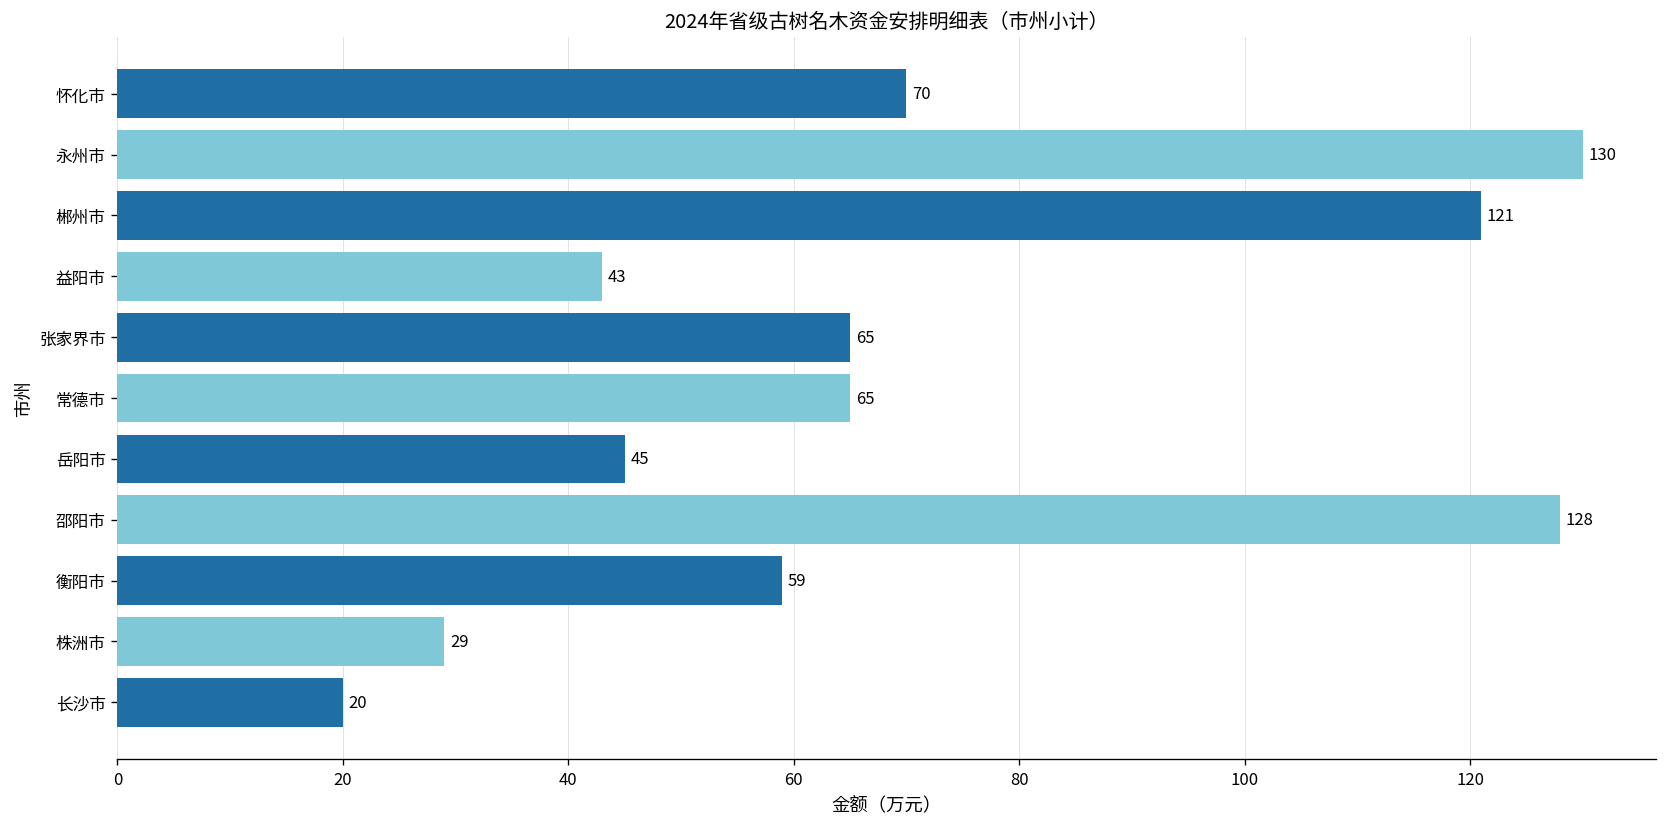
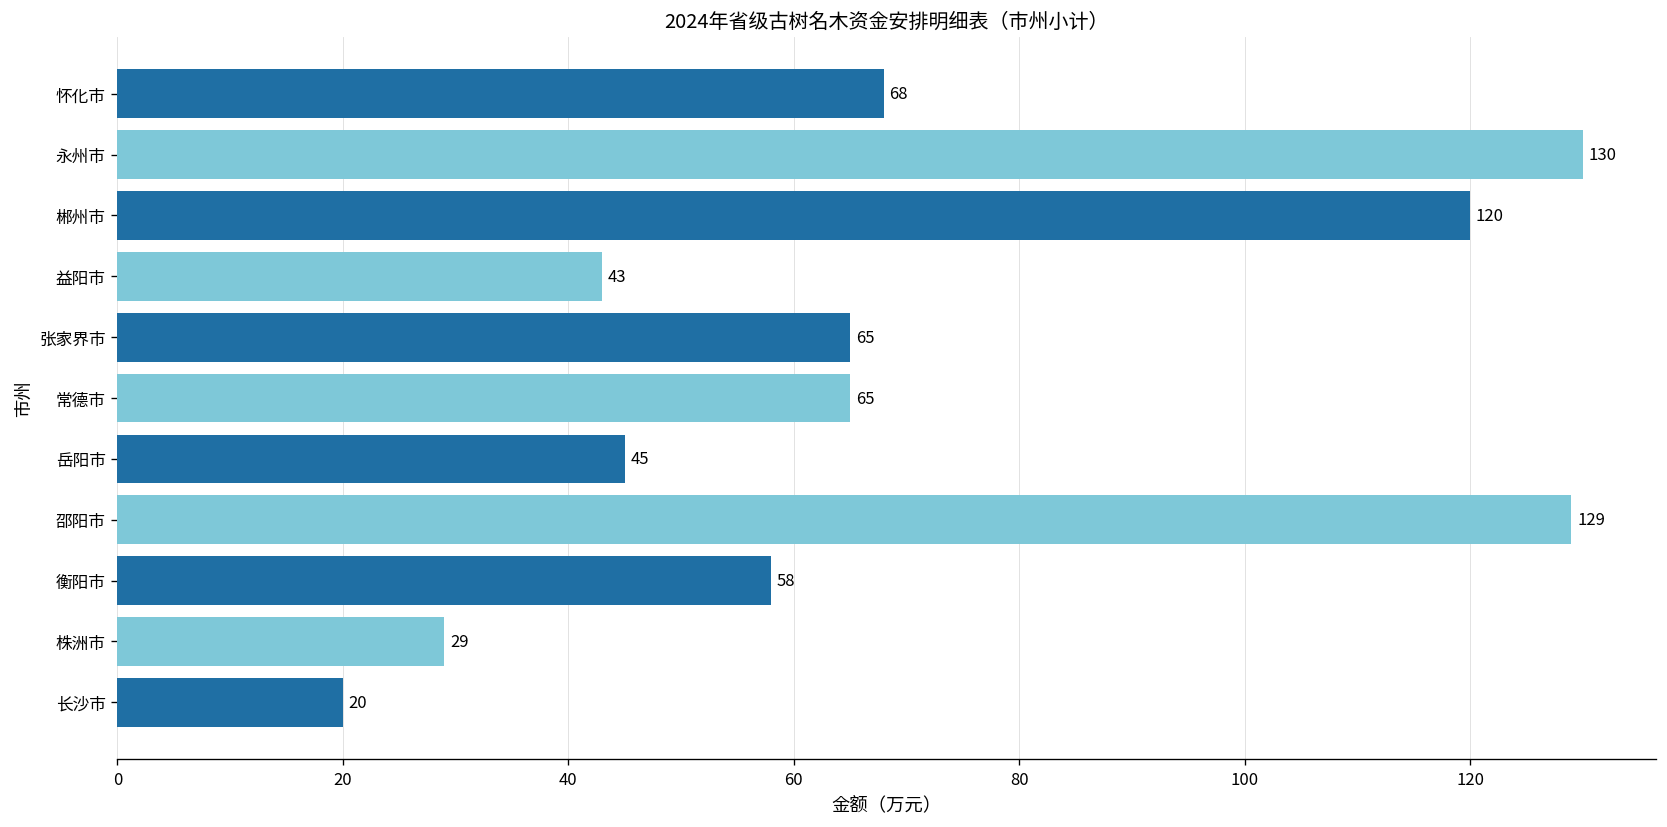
怀化市: 70 -> 68
郴州市: 121 -> 120
邵阳市: 128 -> 129
衡阳市: 59 -> 58
